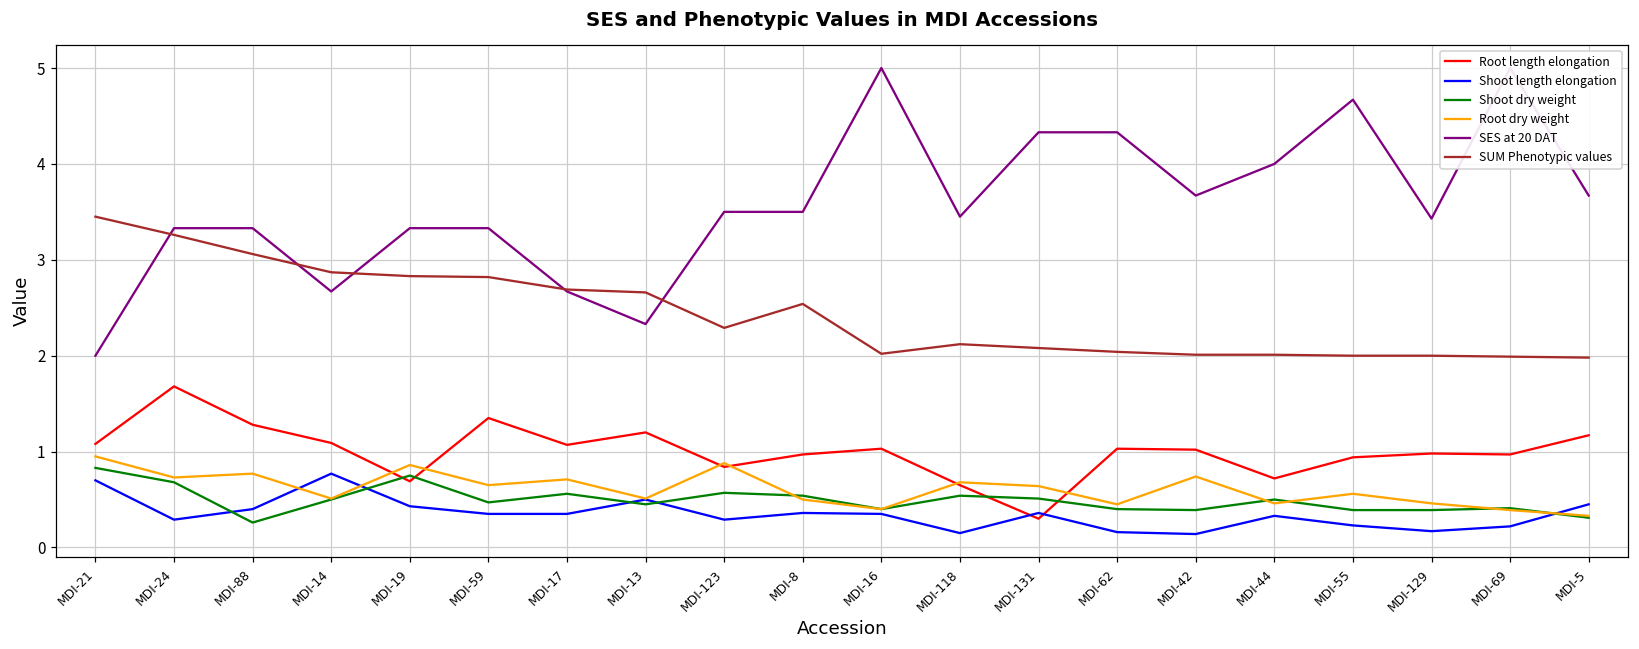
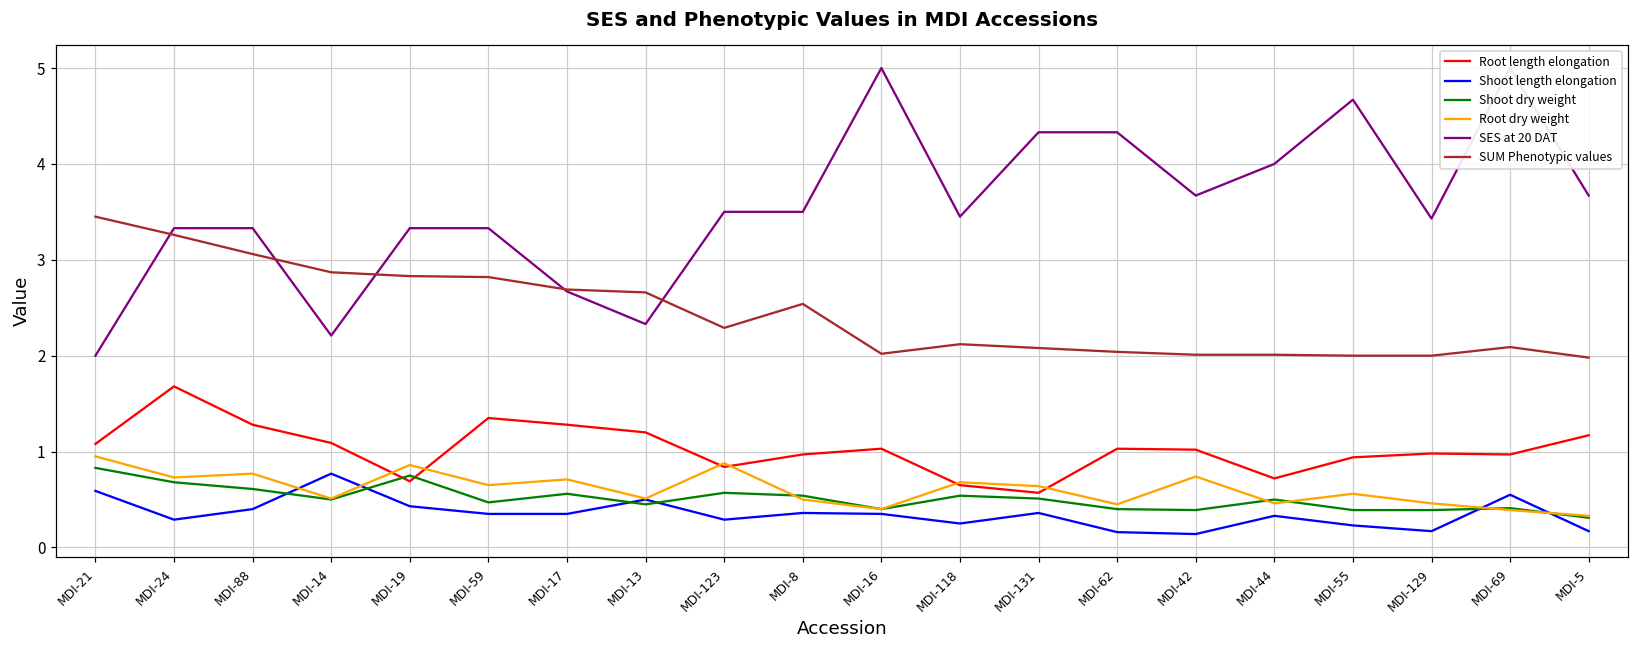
Shoot length elongation, MDI-21: 0.7 -> 0.6
Shoot dry weight, MDI-88: 0.3 -> 0.6
SES at 20 DAT, MDI-14: 2.7 -> 2.2
Root length elongation, MDI-17: 1.1 -> 1.3
Shoot length elongation, MDI-118: 0.2 -> 0.3
Root length elongation, MDI-131: 0.3 -> 0.6
Shoot length elongation, MDI-69: 0.2 -> 0.6
SUM Phenotypic values, MDI-69: 2.0 -> 2.1
Shoot length elongation, MDI-5: 0.5 -> 0.2
